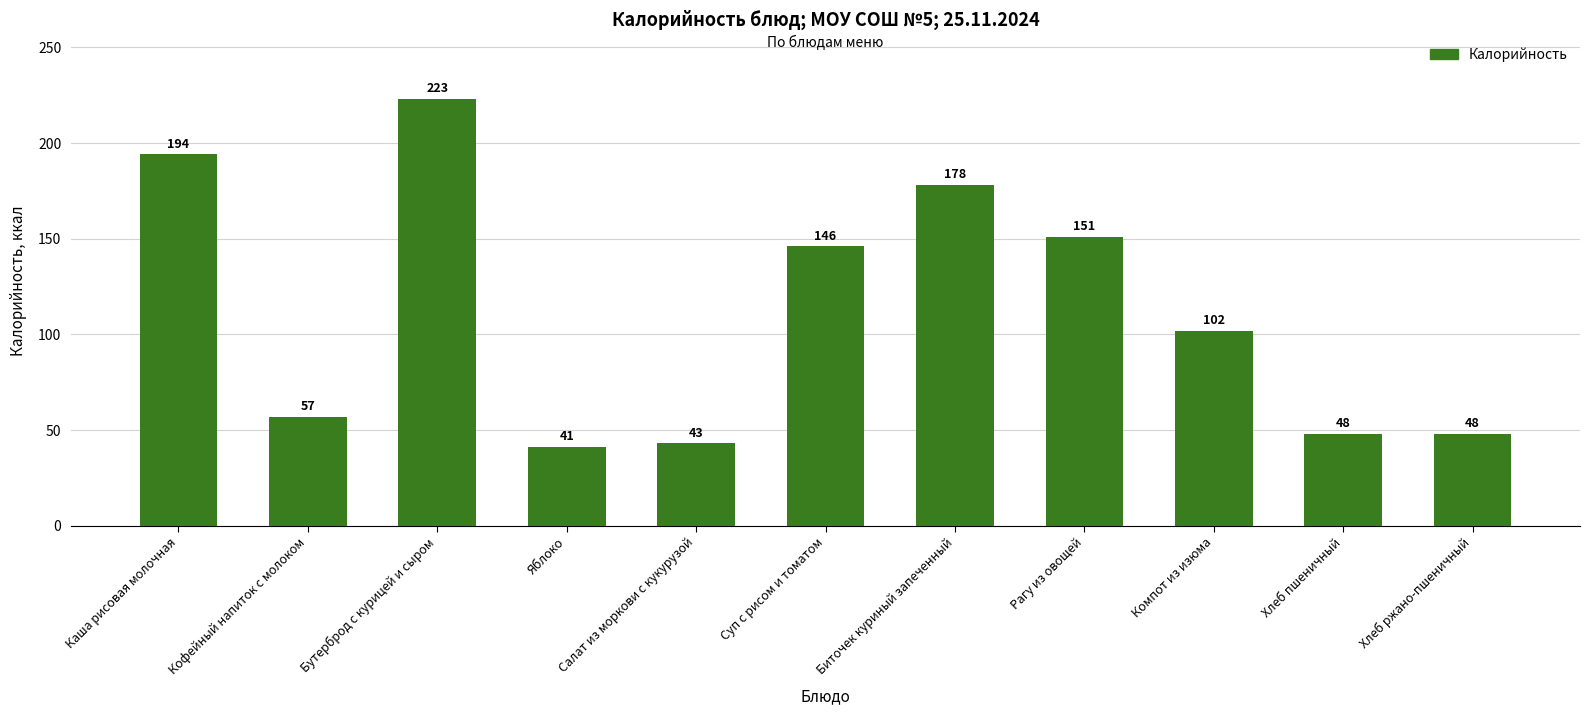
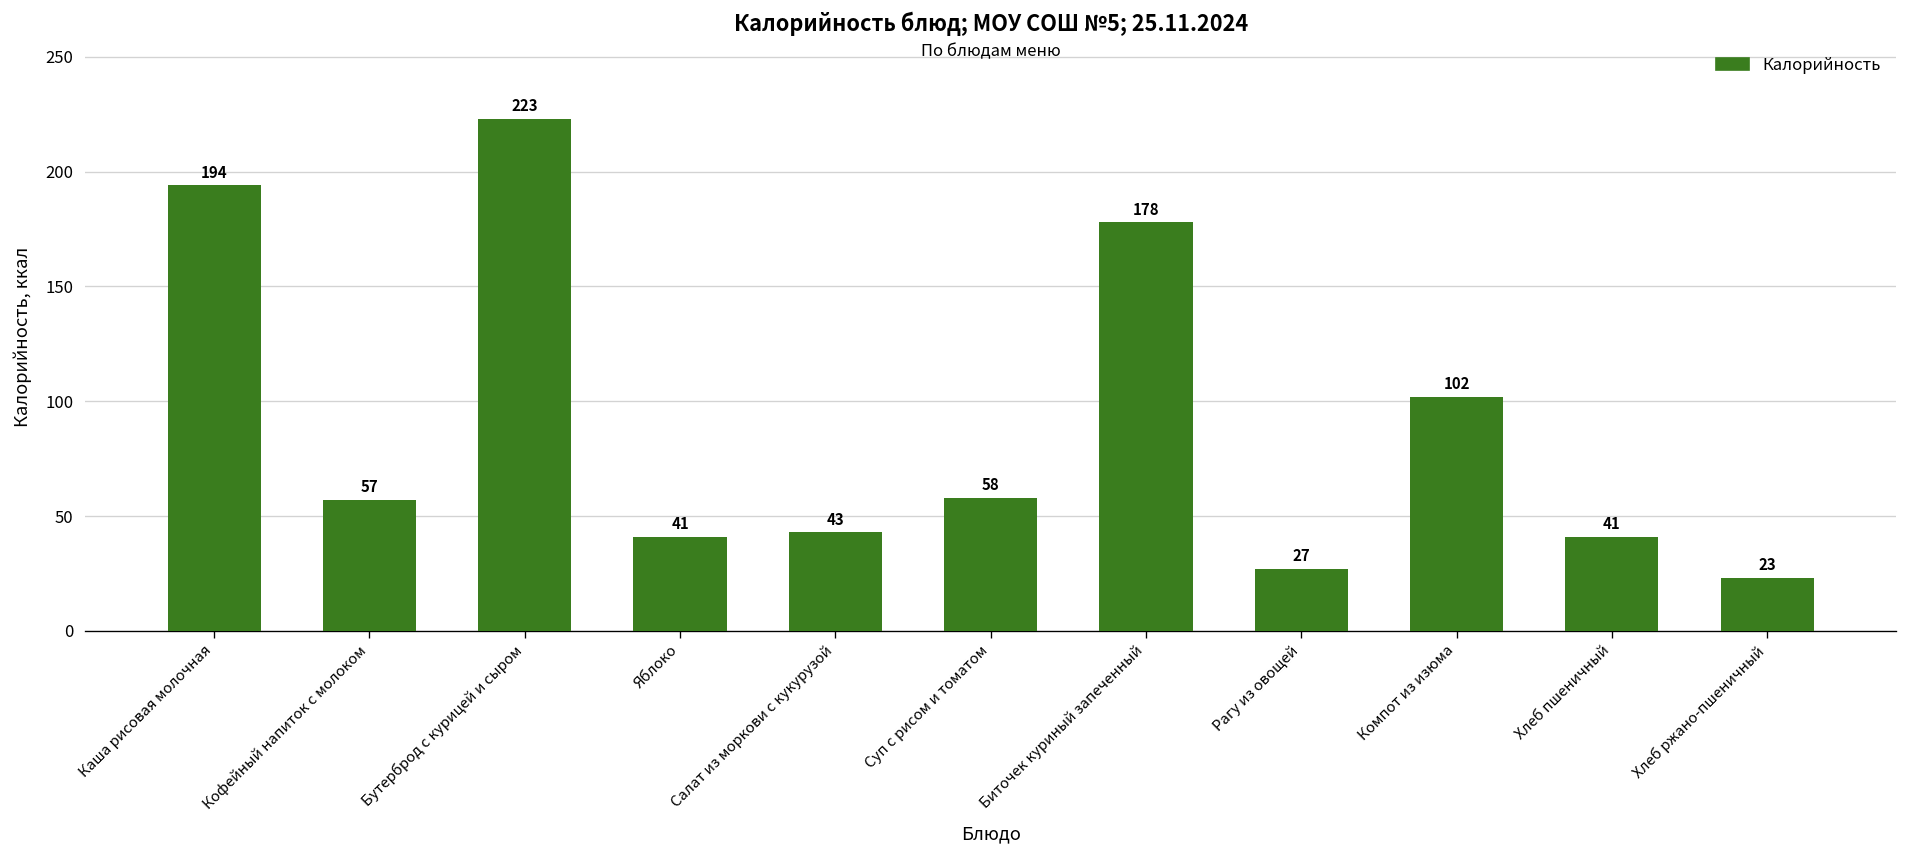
Суп с рисом и томатом: 146 -> 58
Рагу из овощей: 151 -> 27
Хлеб пшеничный: 48 -> 41
Хлеб ржано-пшеничный: 48 -> 23
